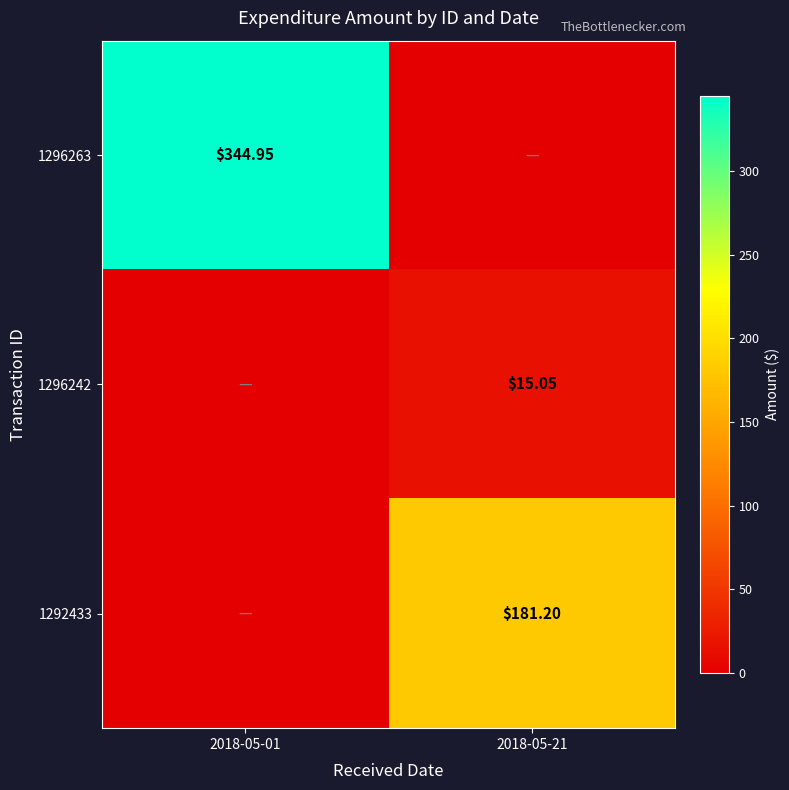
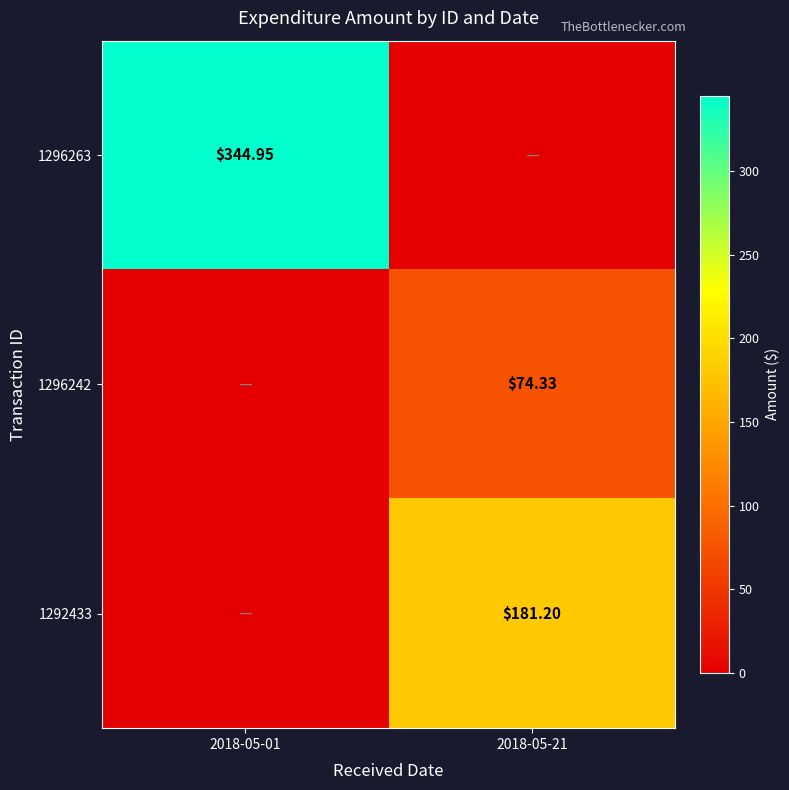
1296242, 2018-05-21: $15.05 -> $74.33
